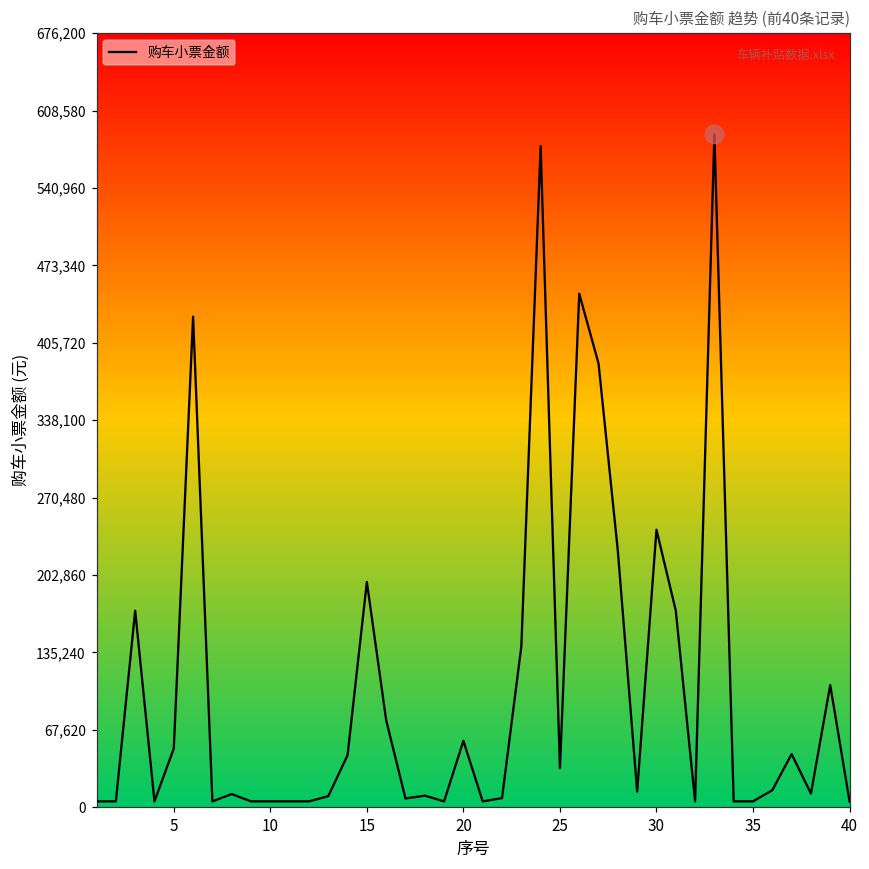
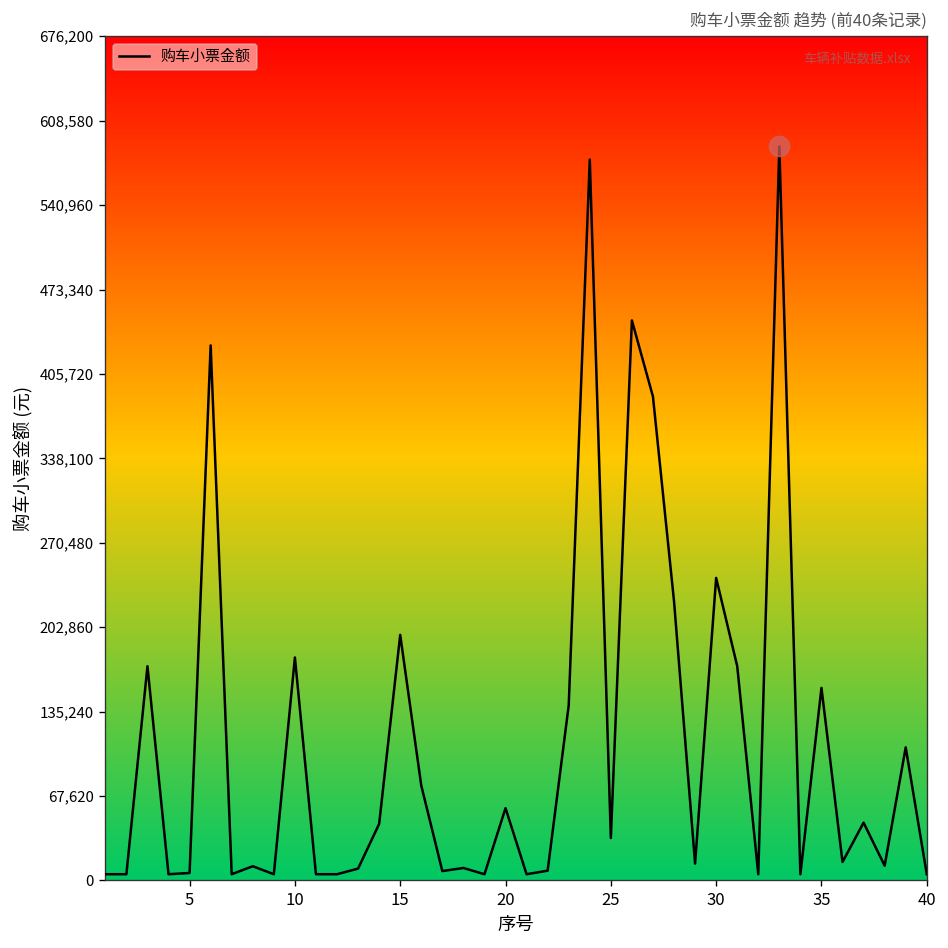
购车小票金额, 5: 51,000 -> 6,000
购车小票金额, 10: 5,000 -> 179,000
购车小票金额, 35: 5,000 -> 154,000
